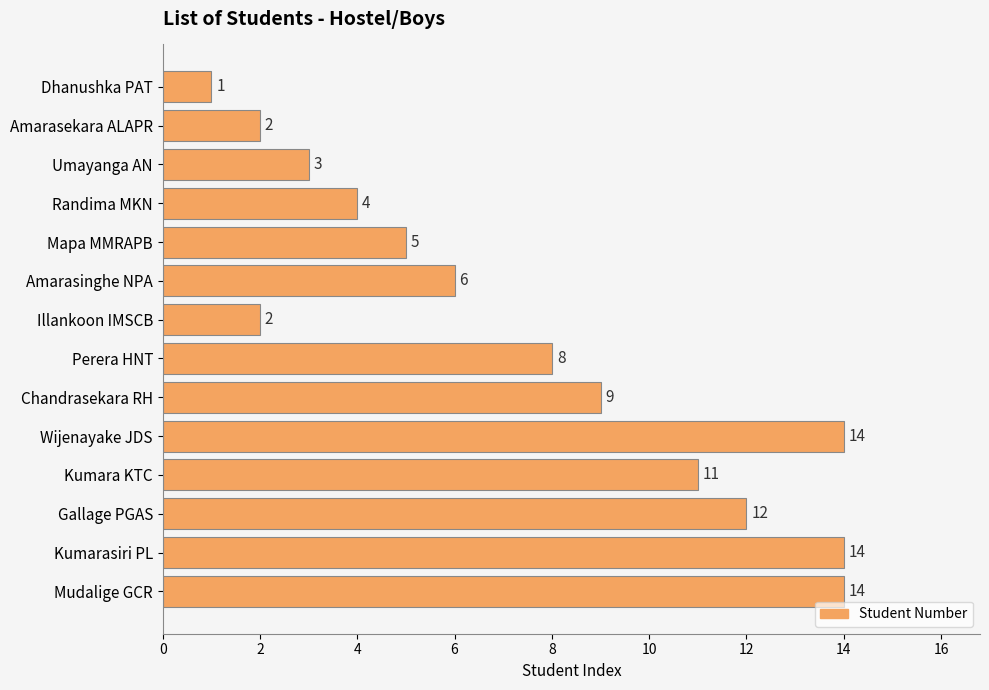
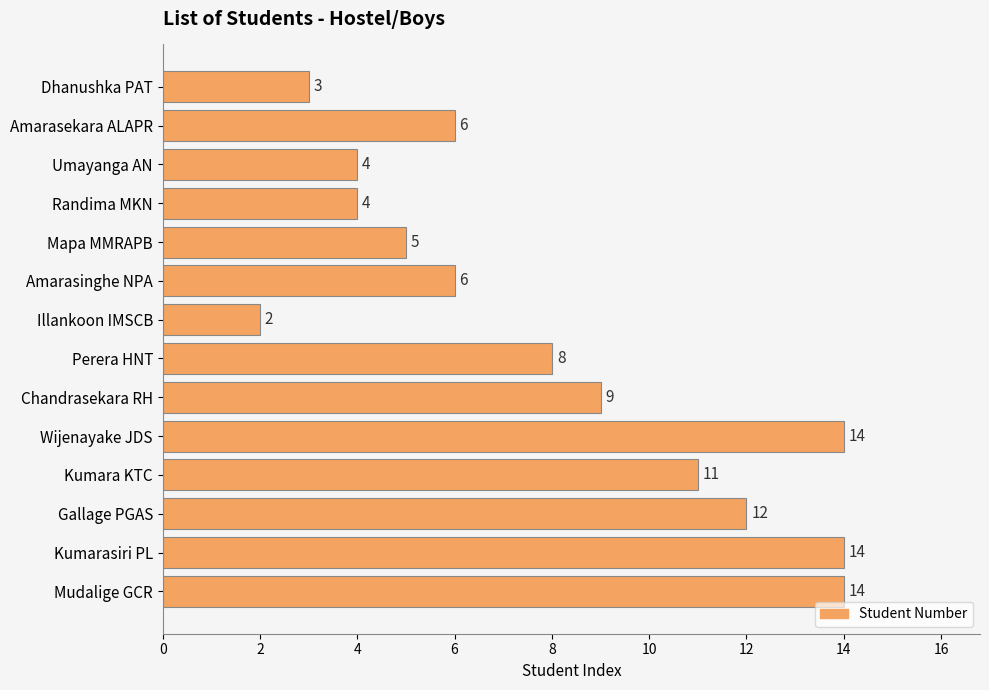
Dhanushka PAT: 1 -> 3
Amarasekara ALAPR: 2 -> 6
Umayanga AN: 3 -> 4
